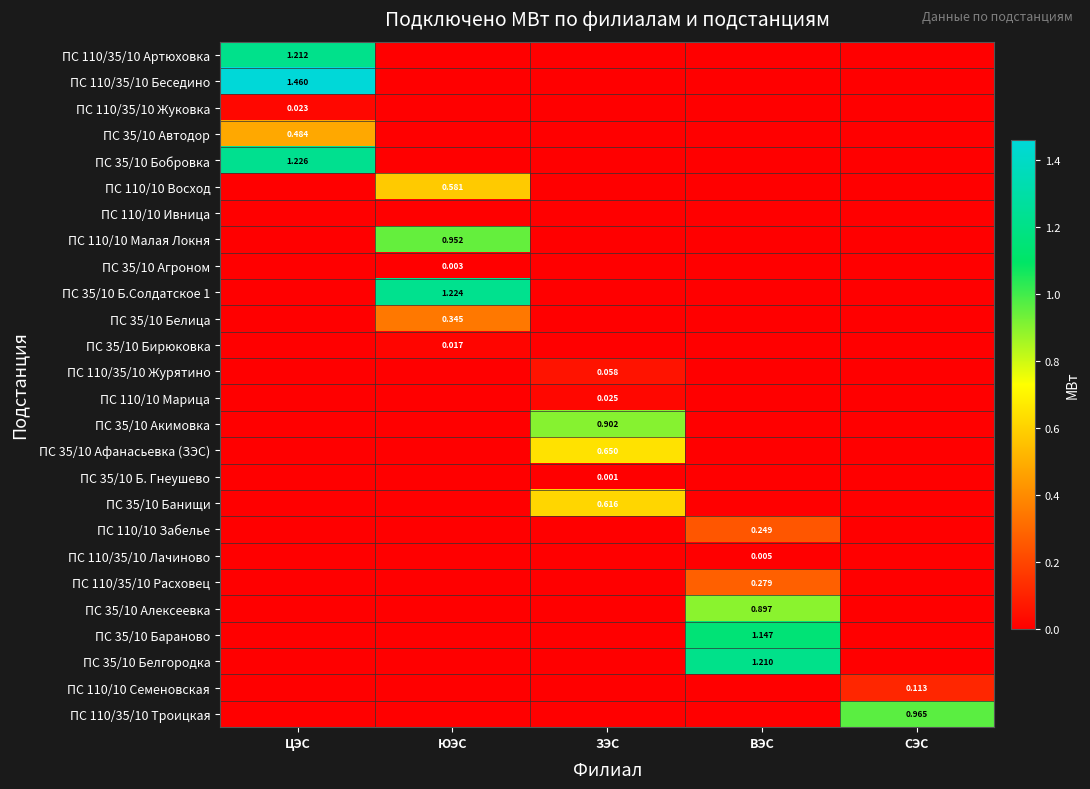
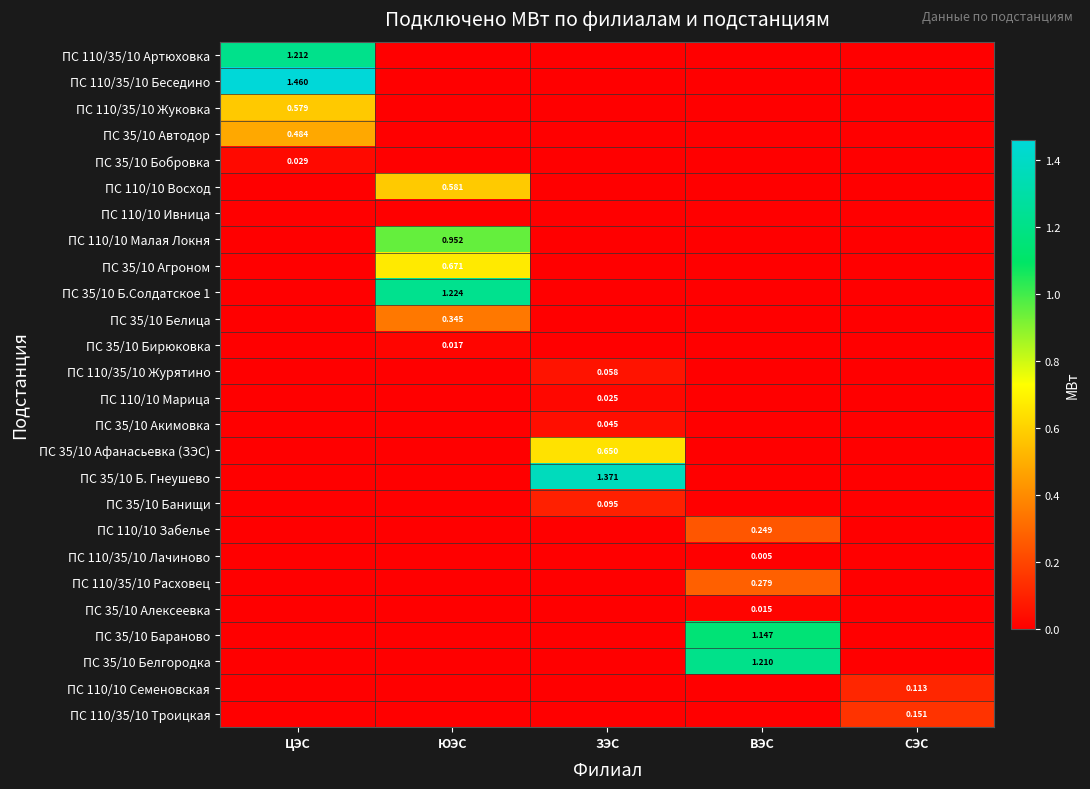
ПС 110/35/10 Жуковка, ЦЭС: 0.023 -> 0.579
ПС 35/10 Бобровка, ЦЭС: 1.226 -> 0.029
ПС 35/10 Агроном, ЮЭС: 0.003 -> 0.671
ПС 35/10 Акимовка, ЗЭС: 0.902 -> 0.045
ПС 35/10 Б. Гнеушево, ЗЭС: 0.001 -> 1.371
ПС 35/10 Банищи, ЗЭС: 0.616 -> 0.095
ПС 35/10 Алексеевка, ВЭС: 0.897 -> 0.015
ПС 110/35/10 Троицкая, СЭС: 0.965 -> 0.151
